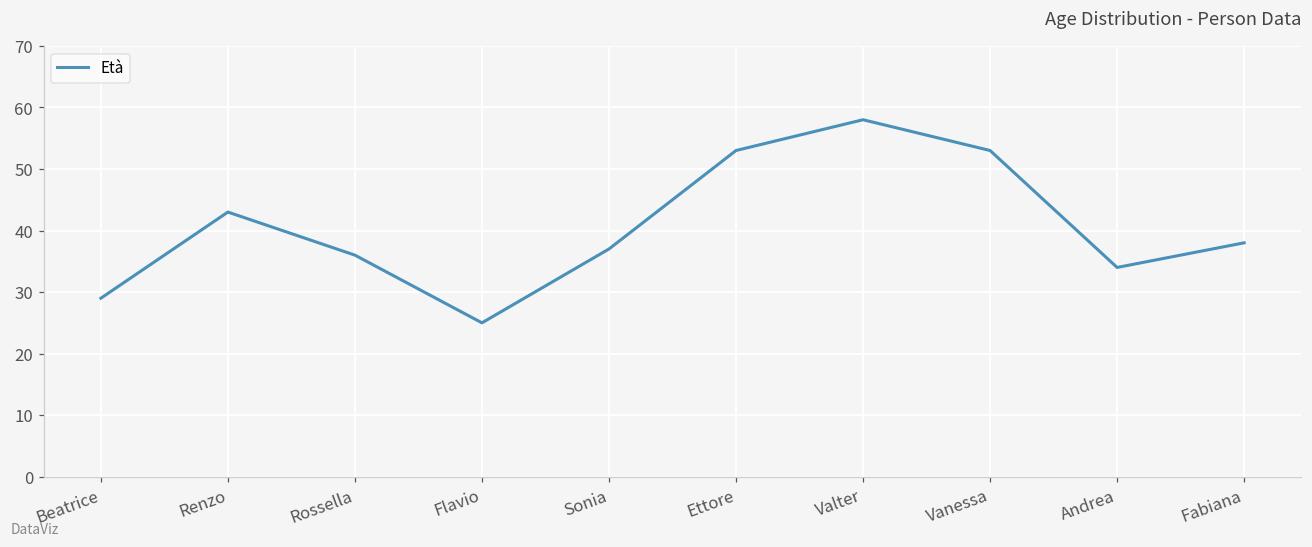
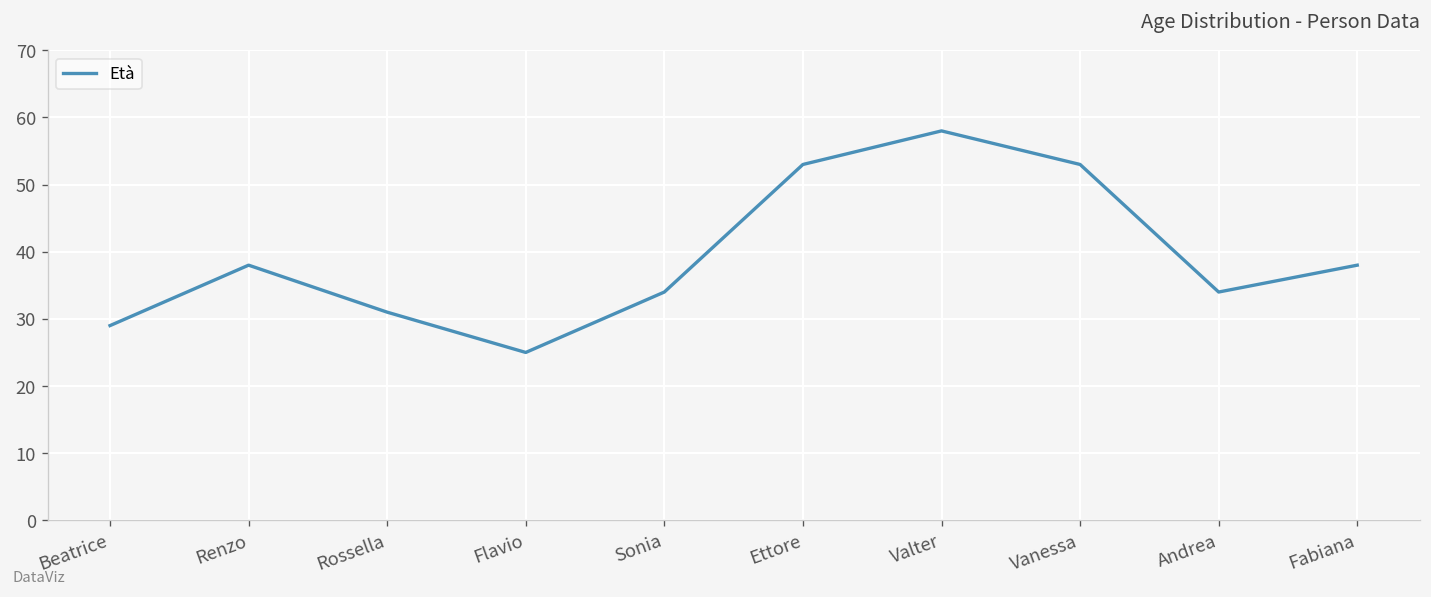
Renzo: 43 -> 38
Rossella: 36 -> 31
Sonia: 37 -> 34
